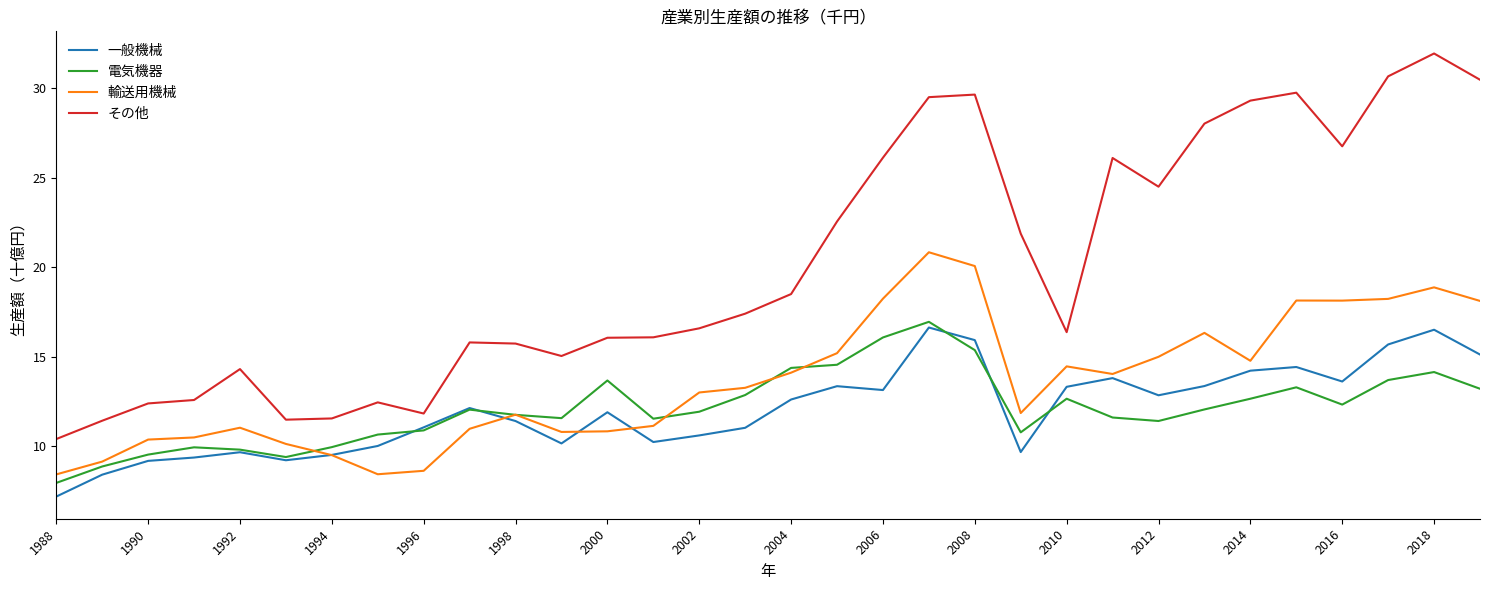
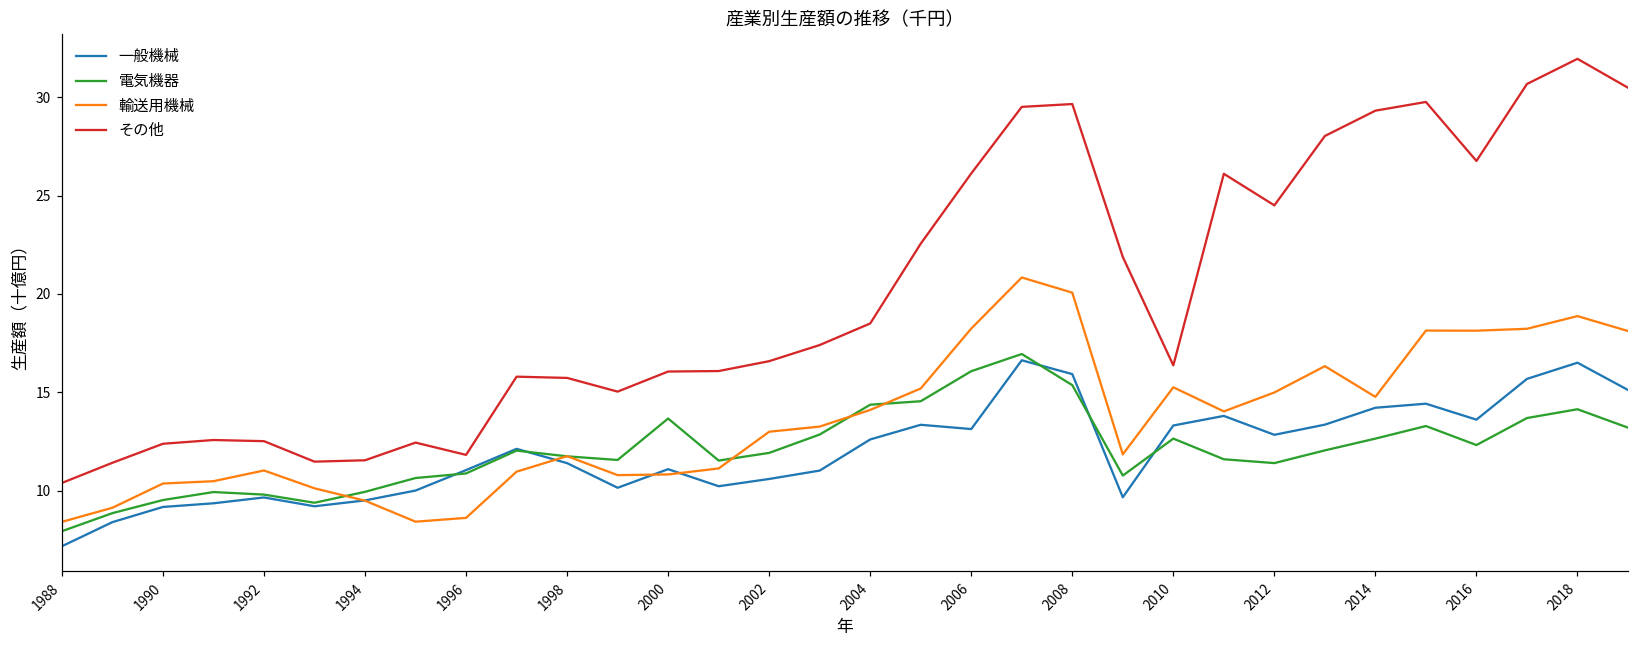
その他, 1992: 14.3 -> 12.5
一般機械, 2000: 11.9 -> 11.1
輸送用機械, 2010: 14.5 -> 15.3
